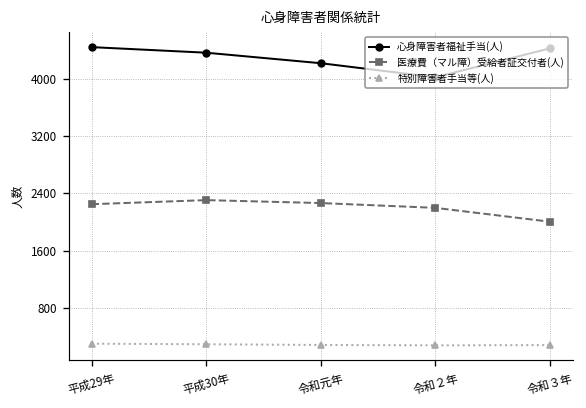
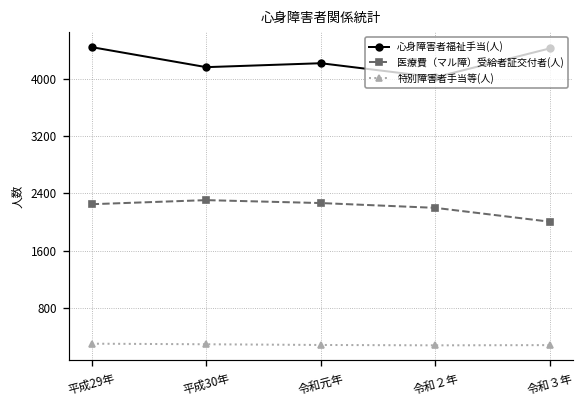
心身障害者福祉手当(人), 平成30年: 4400 -> 4200
